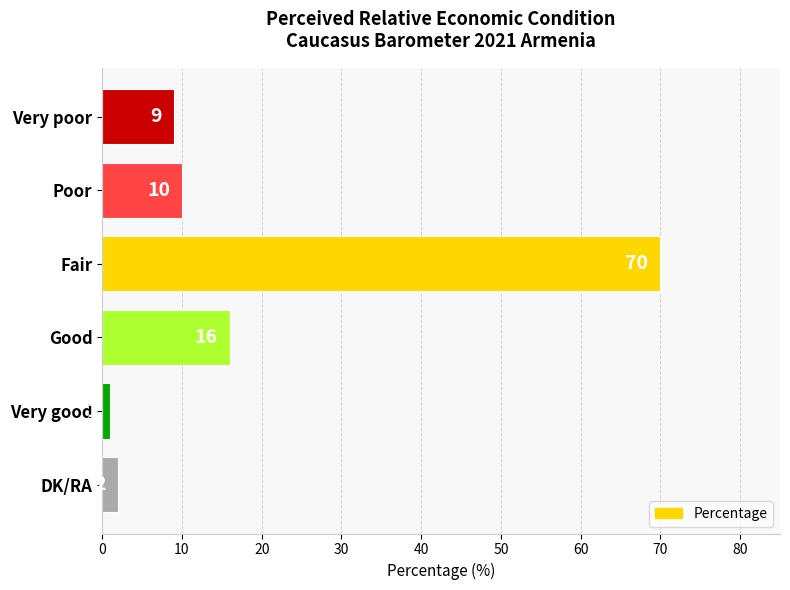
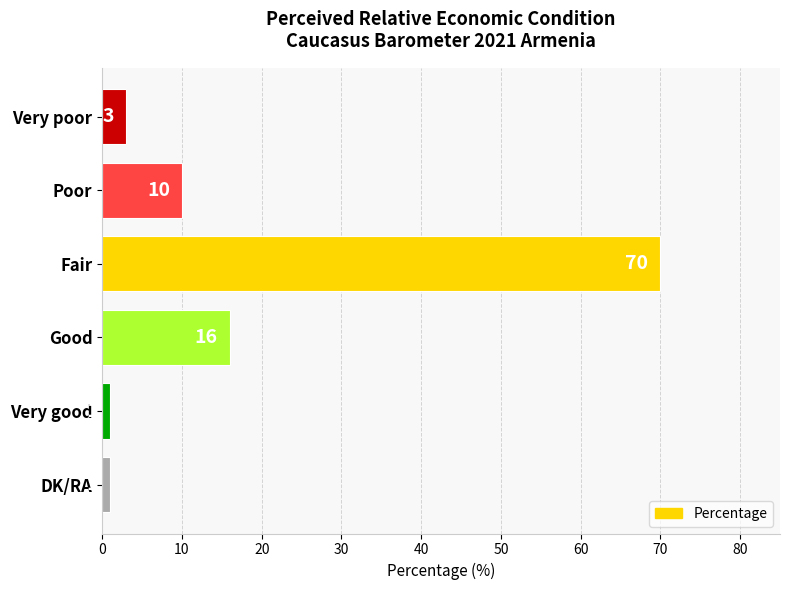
Very poor: 9 -> 3
DK/RA: 2 -> 1
